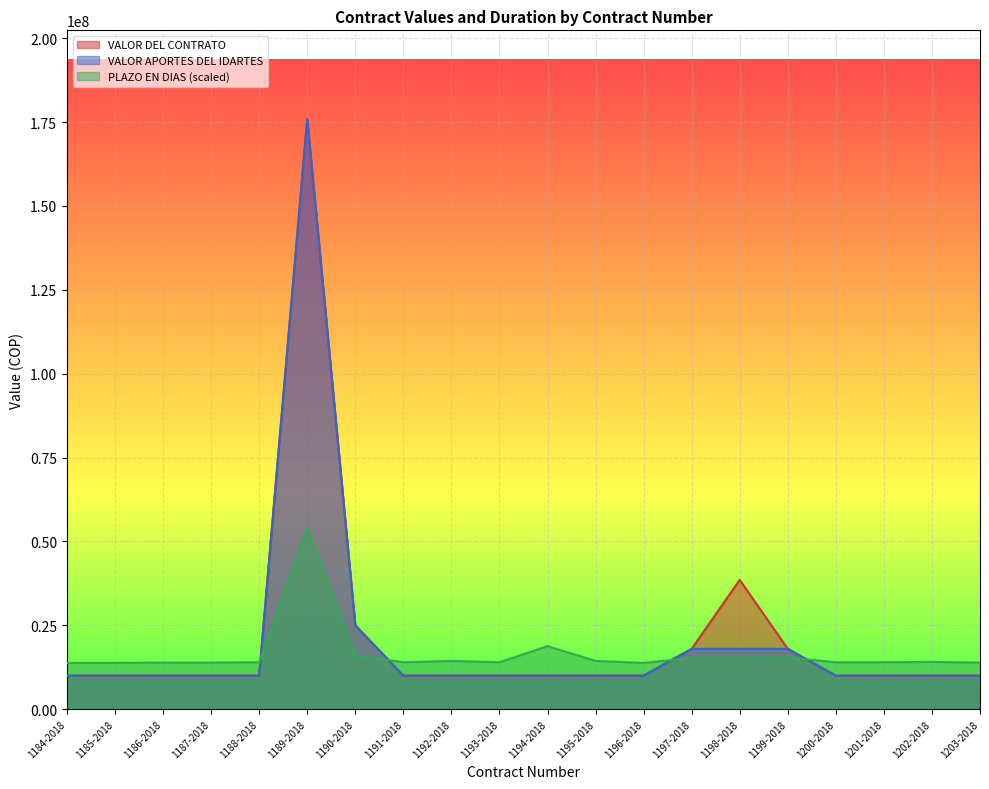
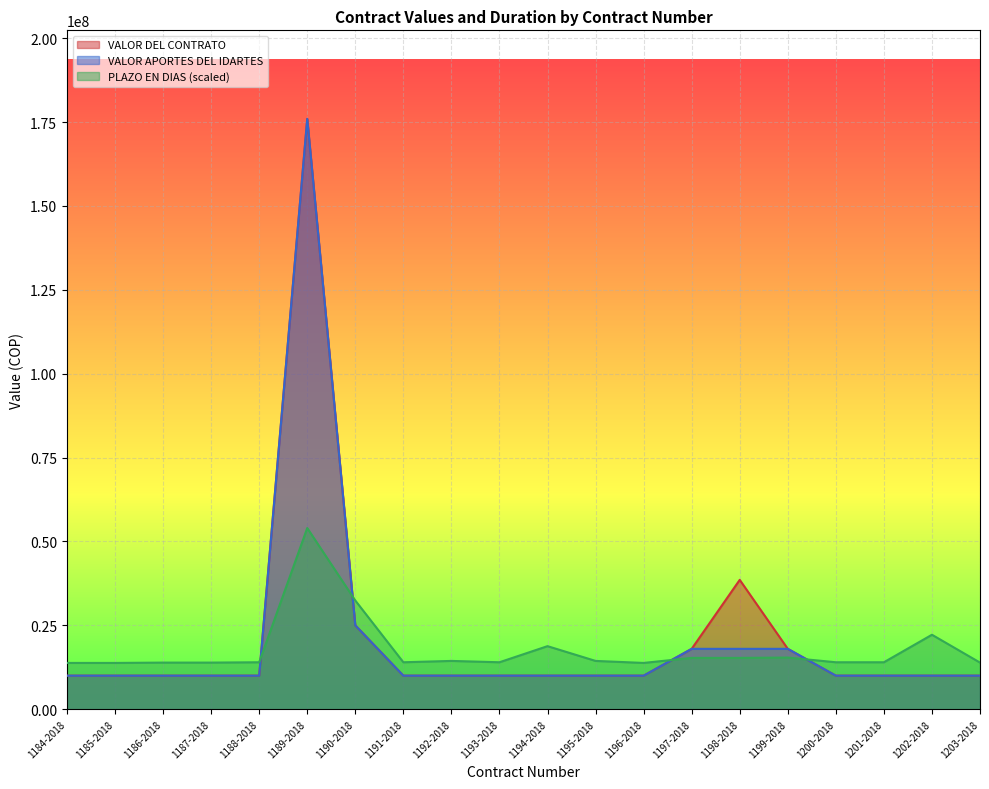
PLAZO EN DIAS (scaled), 1190-2018: 16000000 -> 32000000
PLAZO EN DIAS (scaled), 1202-2018: 14000000 -> 22000000
